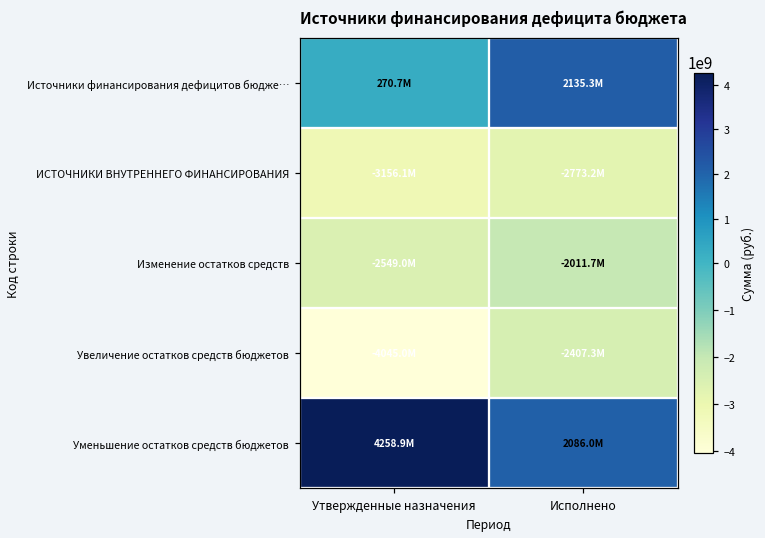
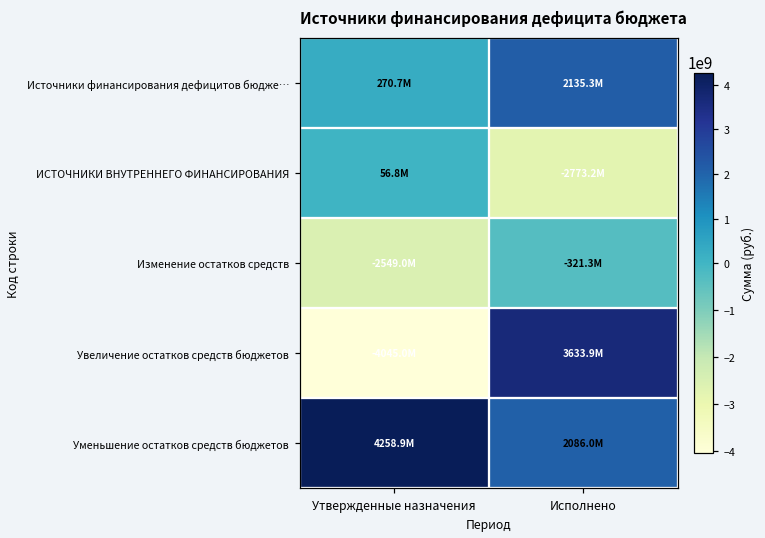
ИСТОЧНИКИ ВНУТРЕННЕГО ФИНАНСИРОВАНИЯ, Утвержденные назначения: -3156.1M -> 56.8M
Изменение остатков средств, Исполнено: -2011.7M -> -321.3M
Увеличение остатков средств бюджетов, Исполнено: -2407.3M -> 3633.9M
